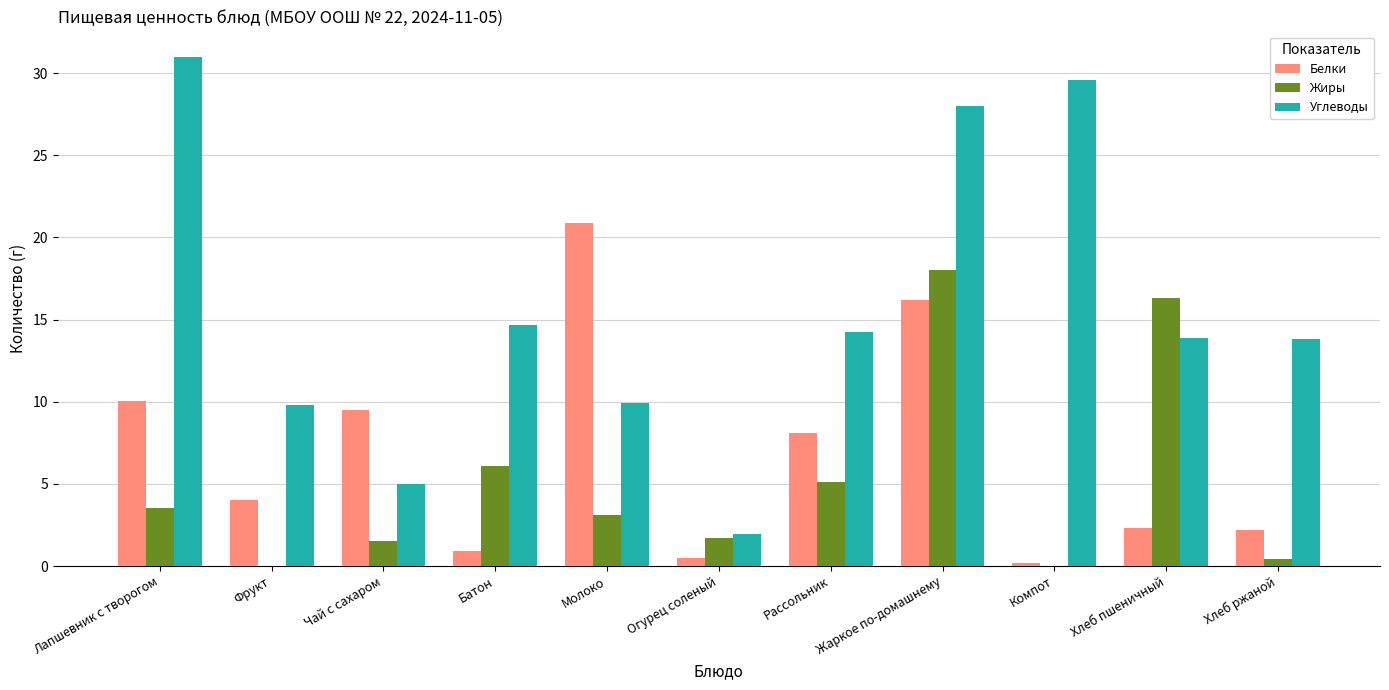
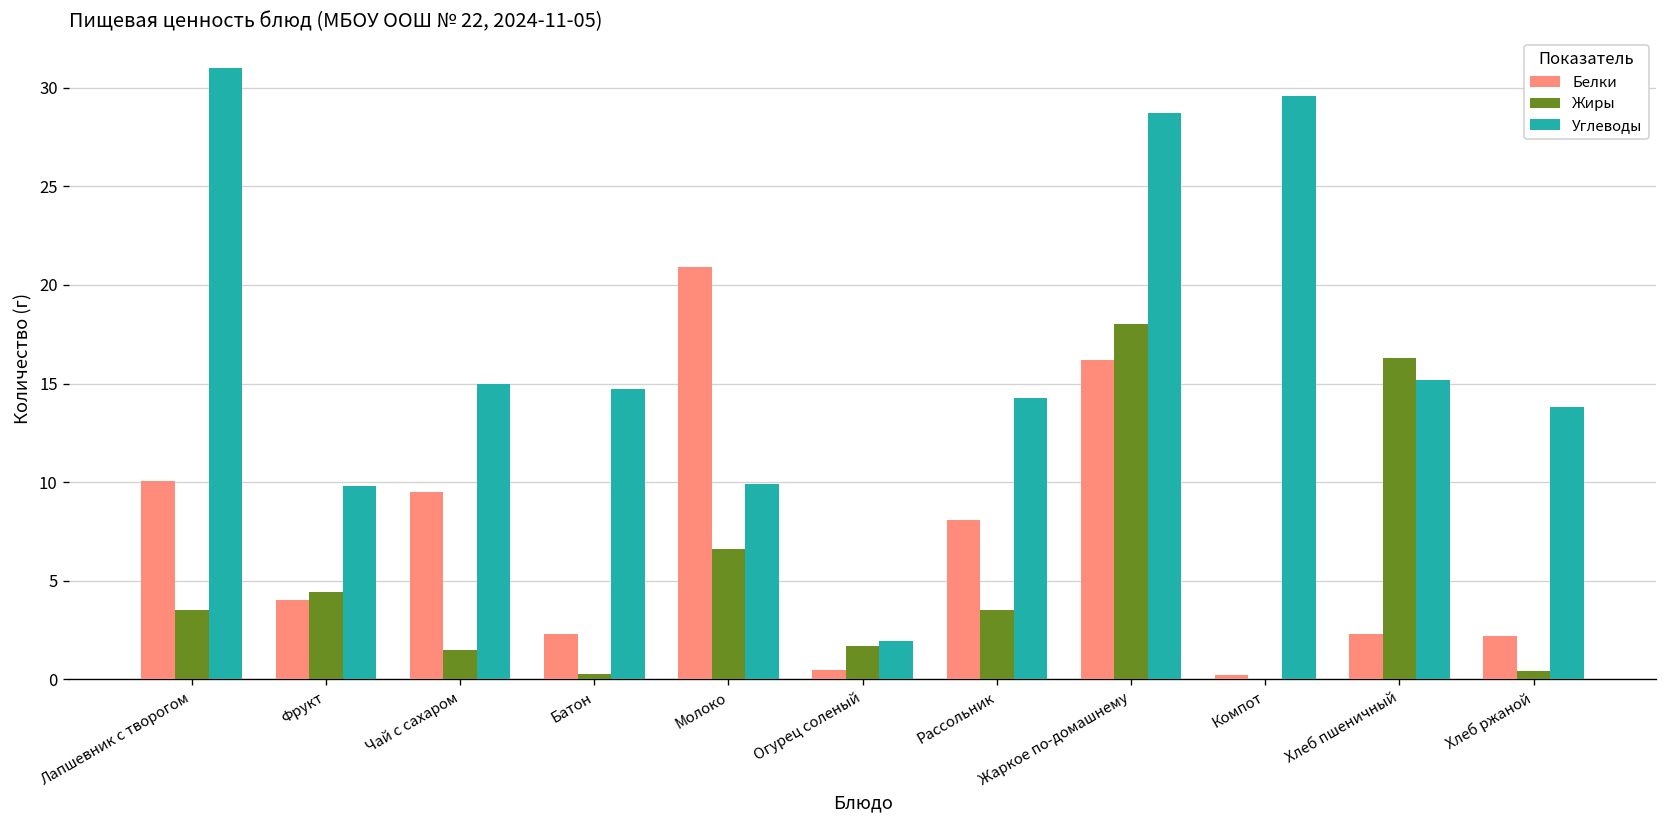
Жиры, Фрукт: 0.0 -> 4.4
Углеводы, Чай с сахаром: 5 -> 15
Белки, Батон: 0.9 -> 2.3
Жиры, Батон: 6.1 -> 0.3
Жиры, Молоко: 3.1 -> 6.6
Жиры, Рассольник: 5.1 -> 3.5
Углеводы, Жаркое по-домашнему: 28.0 -> 28.7
Углеводы, Хлеб пшеничный: 13.9 -> 15.2
